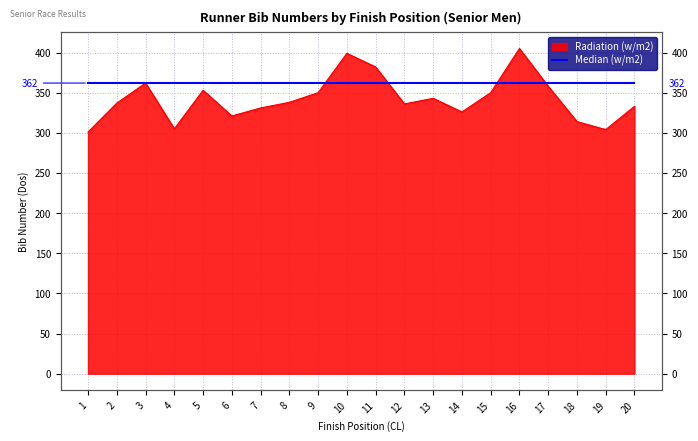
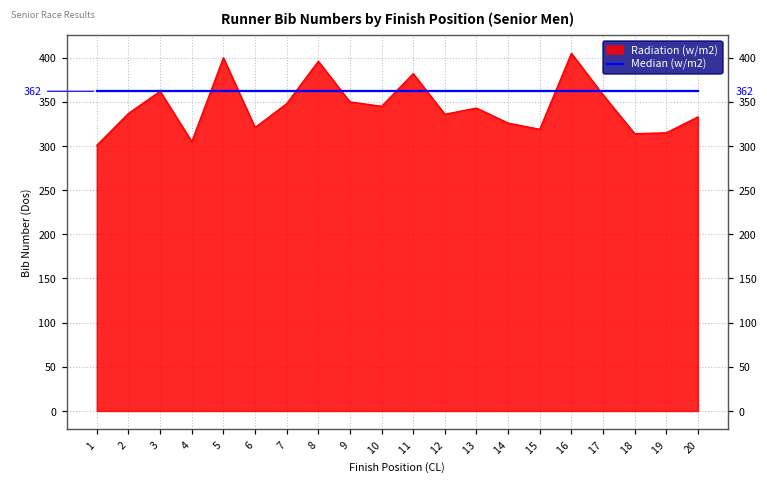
Radiation (w/m2), 5: 350 -> 400
Radiation (w/m2), 7: 330 -> 350
Radiation (w/m2), 8: 340 -> 400
Radiation (w/m2), 10: 400 -> 350
Radiation (w/m2), 15: 350 -> 320
Radiation (w/m2), 19: 300 -> 320
